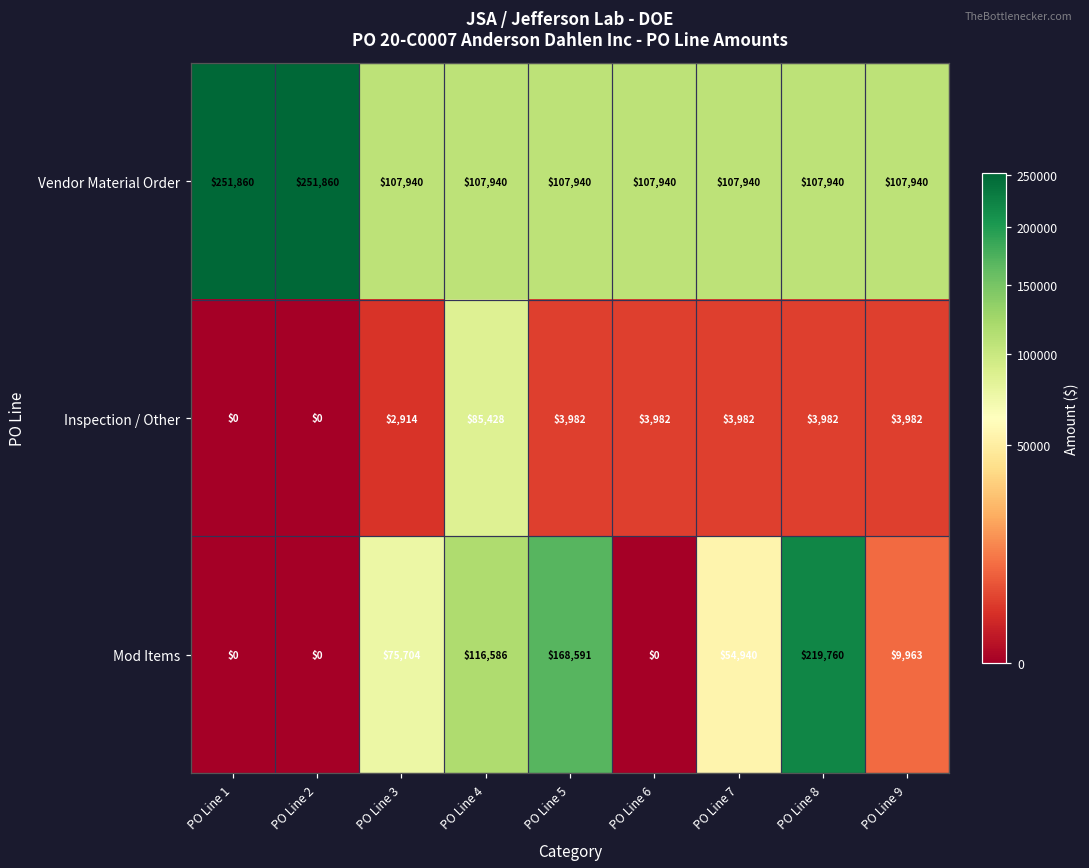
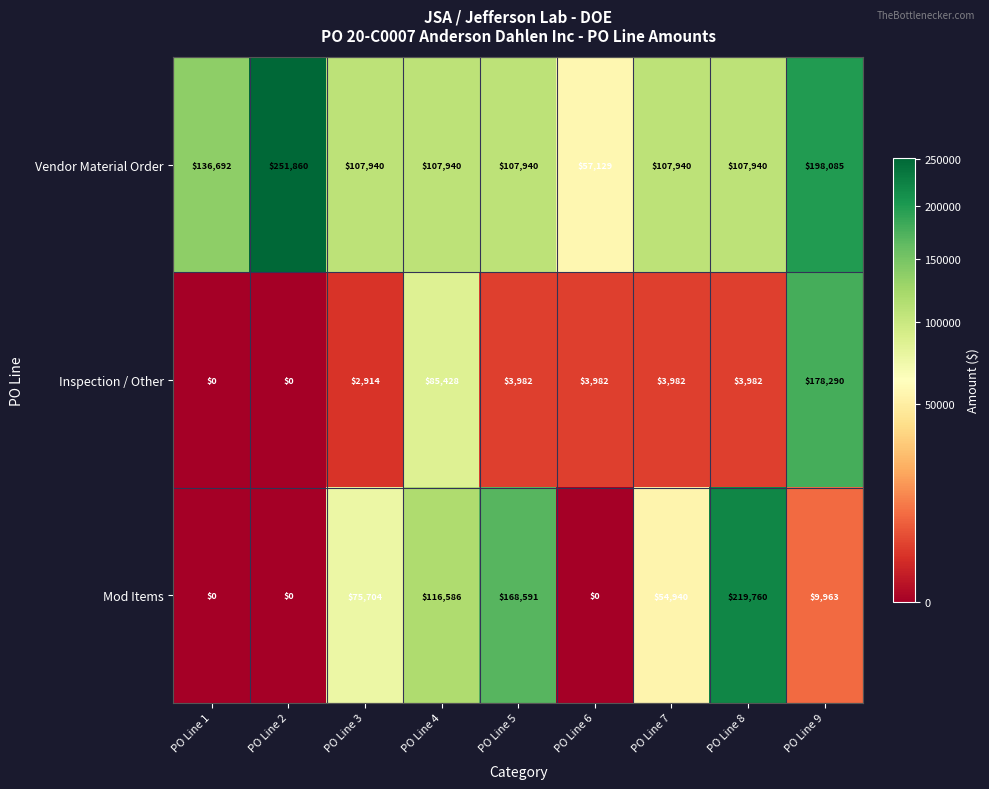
Vendor Material Order, PO Line 1: $251,860 -> $136,692
Vendor Material Order, PO Line 6: $107,940 -> $57,129
Vendor Material Order, PO Line 9: $107,940 -> $198,085
Inspection / Other, PO Line 9: $3,982 -> $178,290
